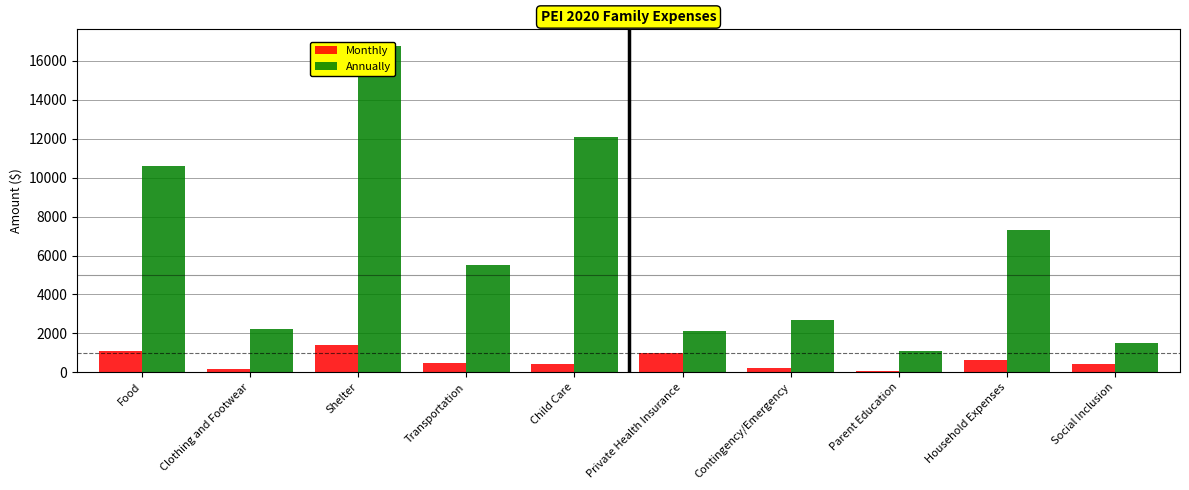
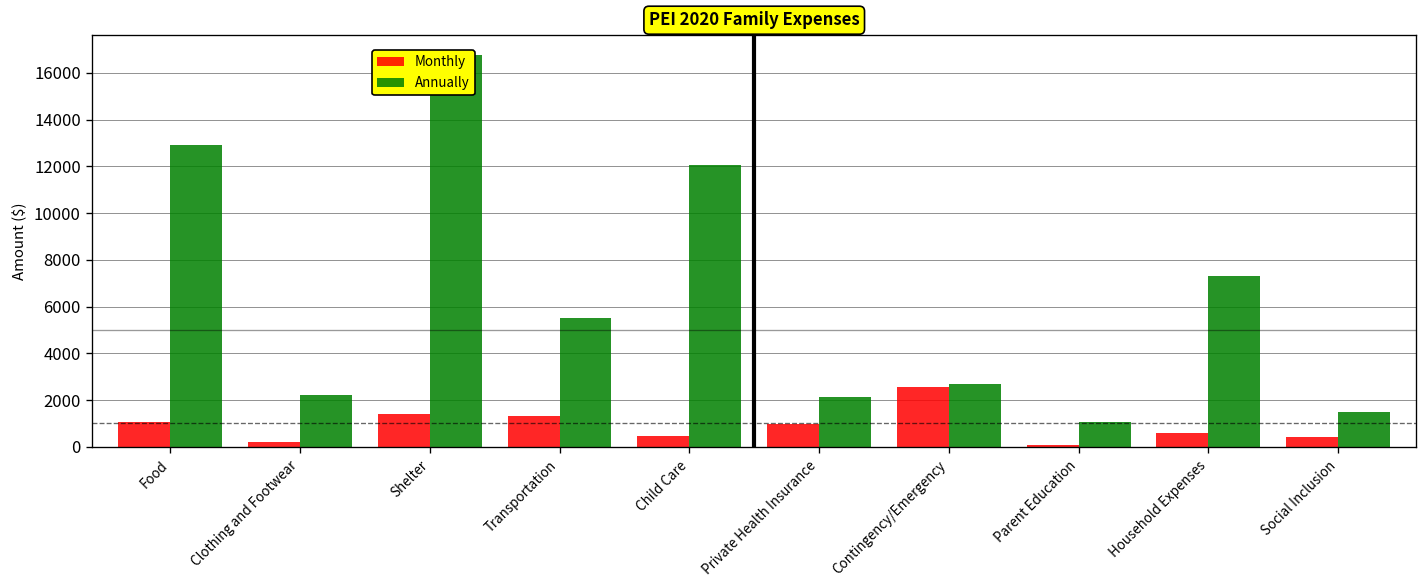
Annually, Food: 10600 -> 12900
Monthly, Transportation: 500 -> 1300
Monthly, Contingency/Emergency: 200 -> 2600
